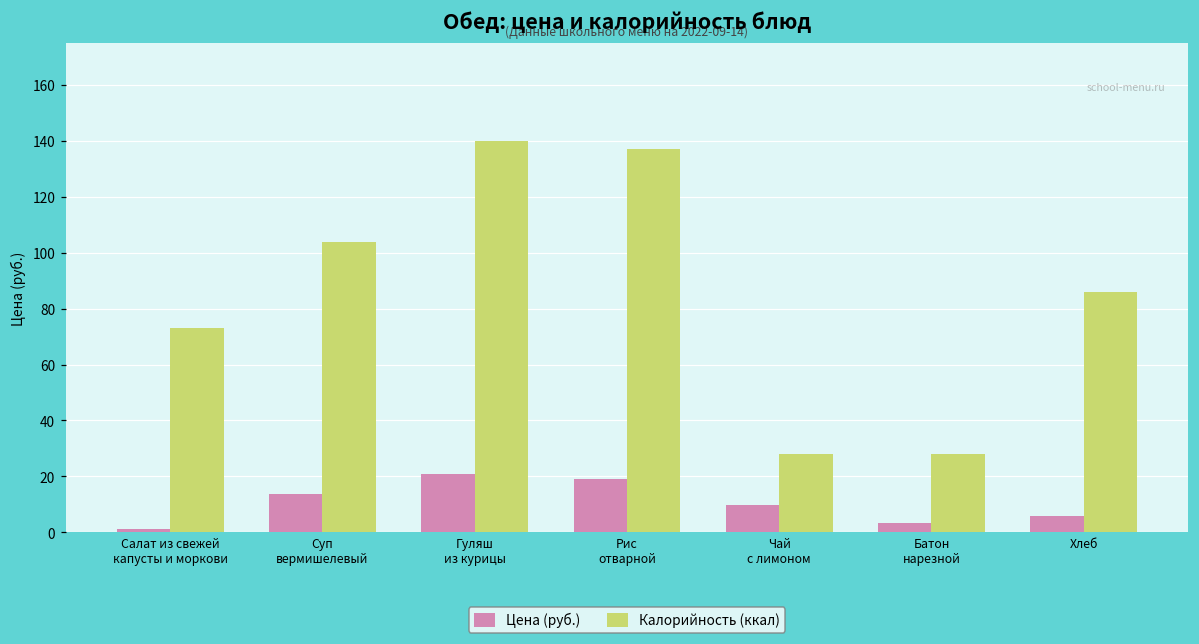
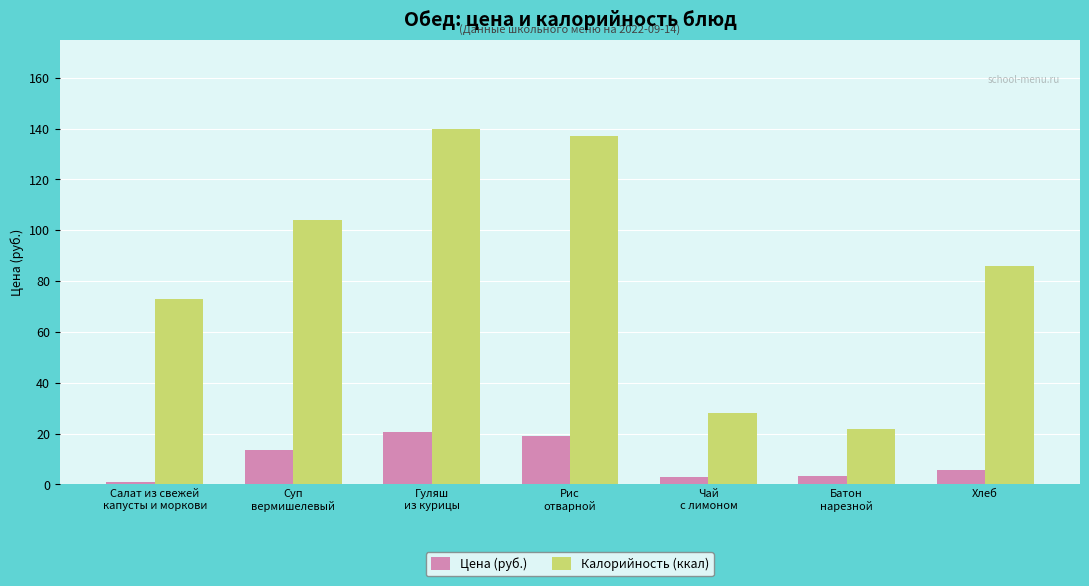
Цена (руб.), Чай с лимоном: 10 -> 3
Калорийность (ккал), Батон нарезной: 28 -> 22
